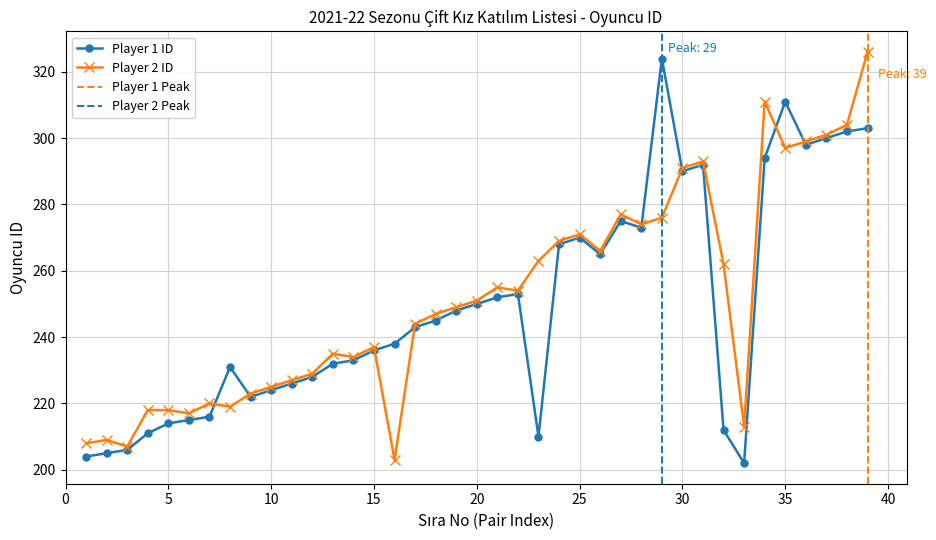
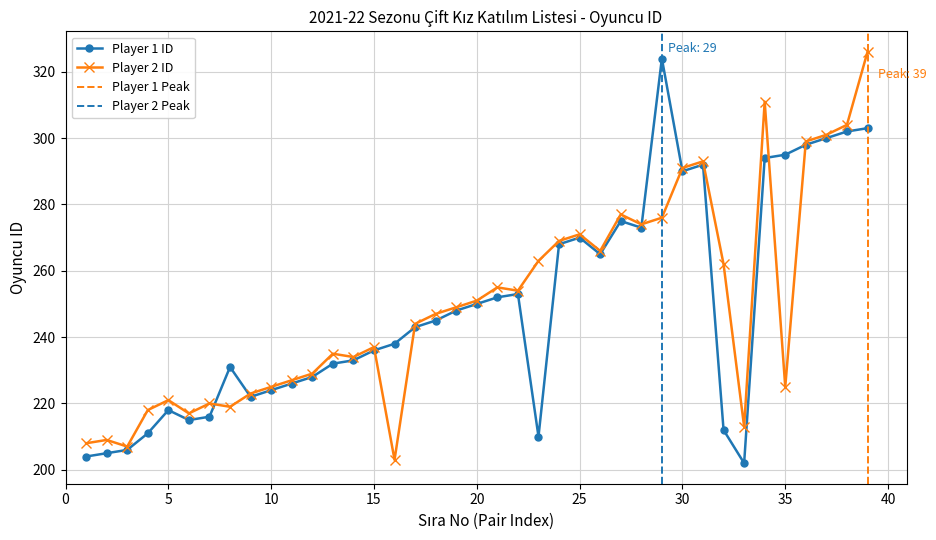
Player 1 ID, 5: 214 -> 218
Player 2 ID, 5: 218 -> 221
Player 1 ID, 35: 311 -> 295
Player 2 ID, 35: 297 -> 225
